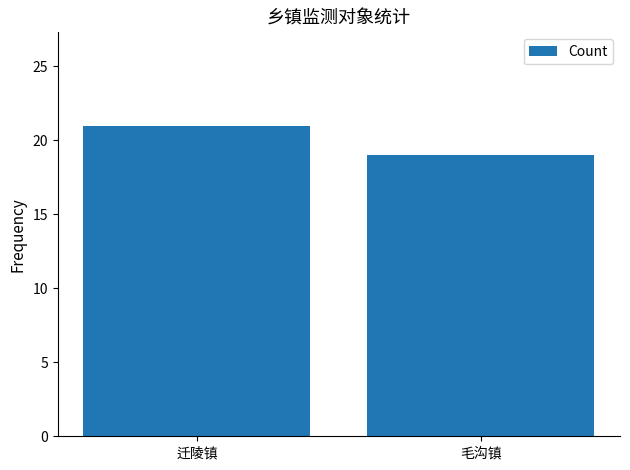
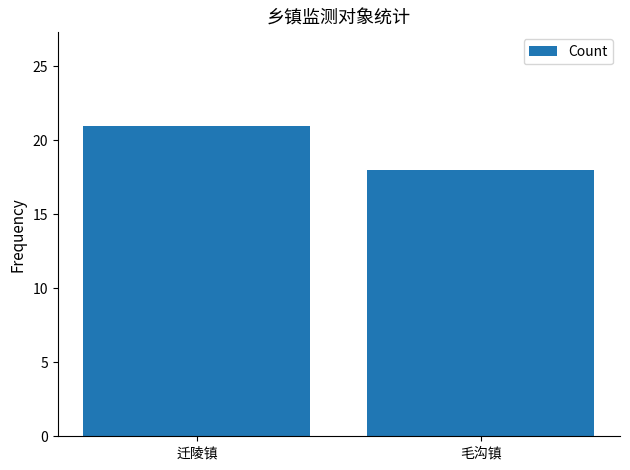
毛沟镇: 19 -> 18
